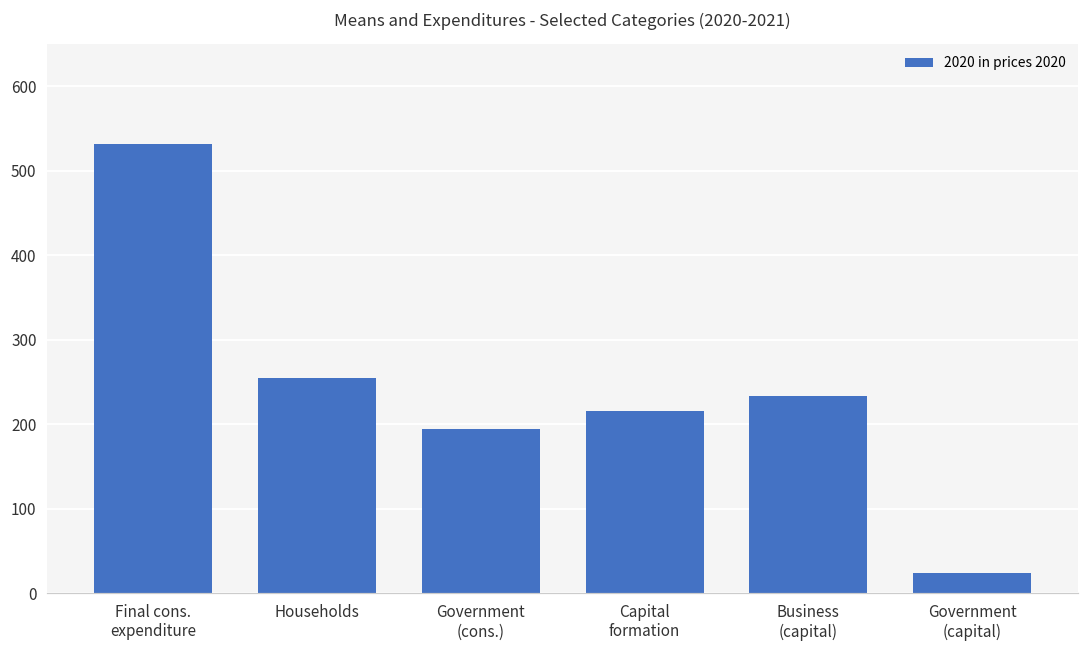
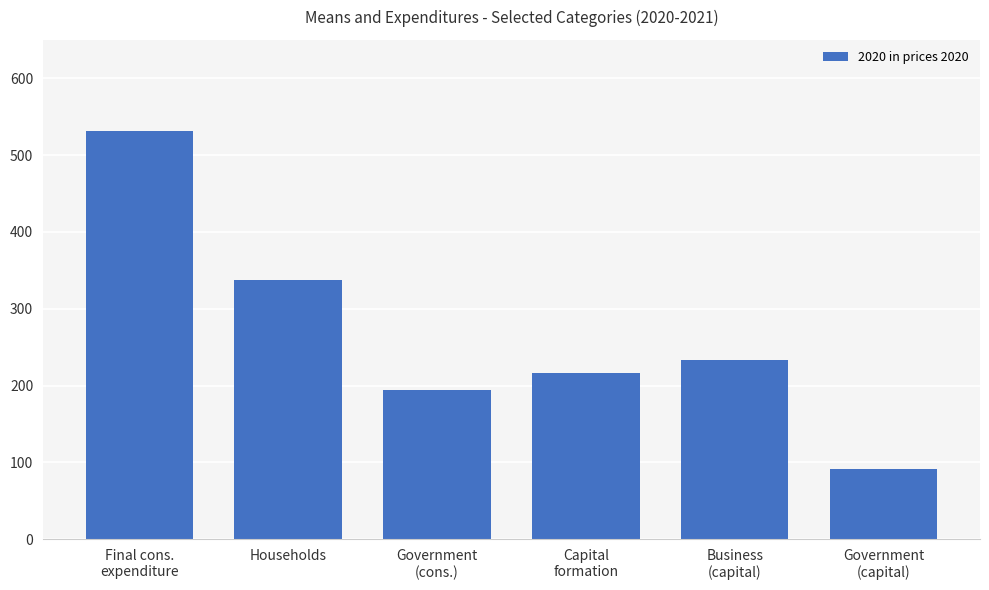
Households: 250 -> 340
Government (capital): 20 -> 90
